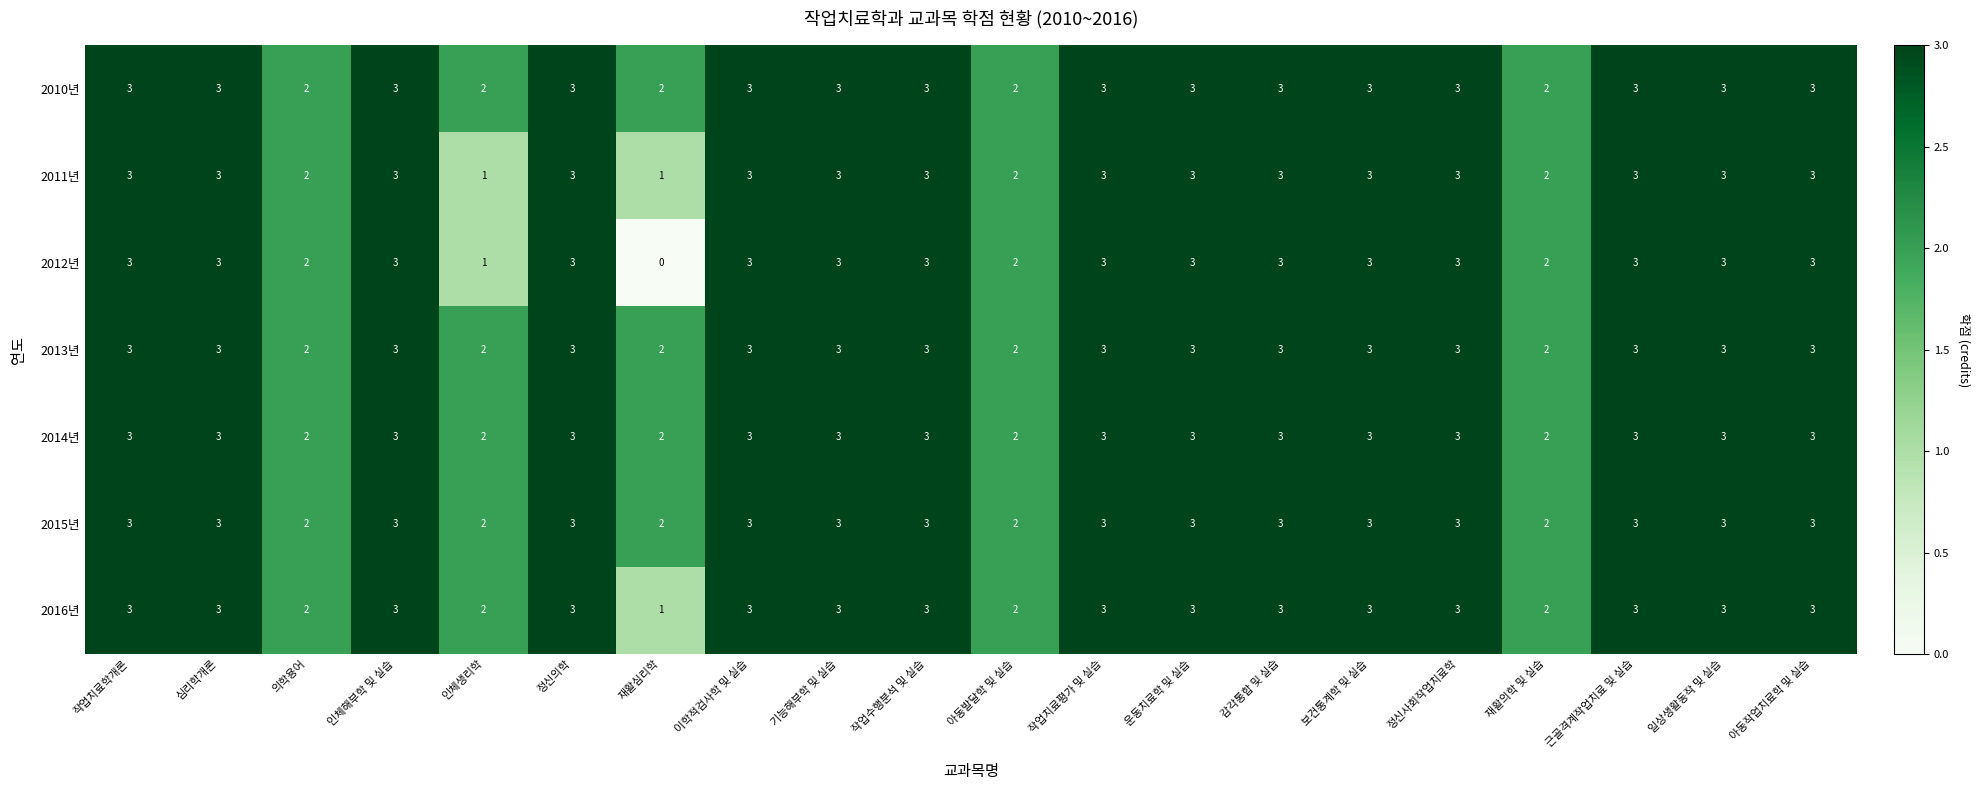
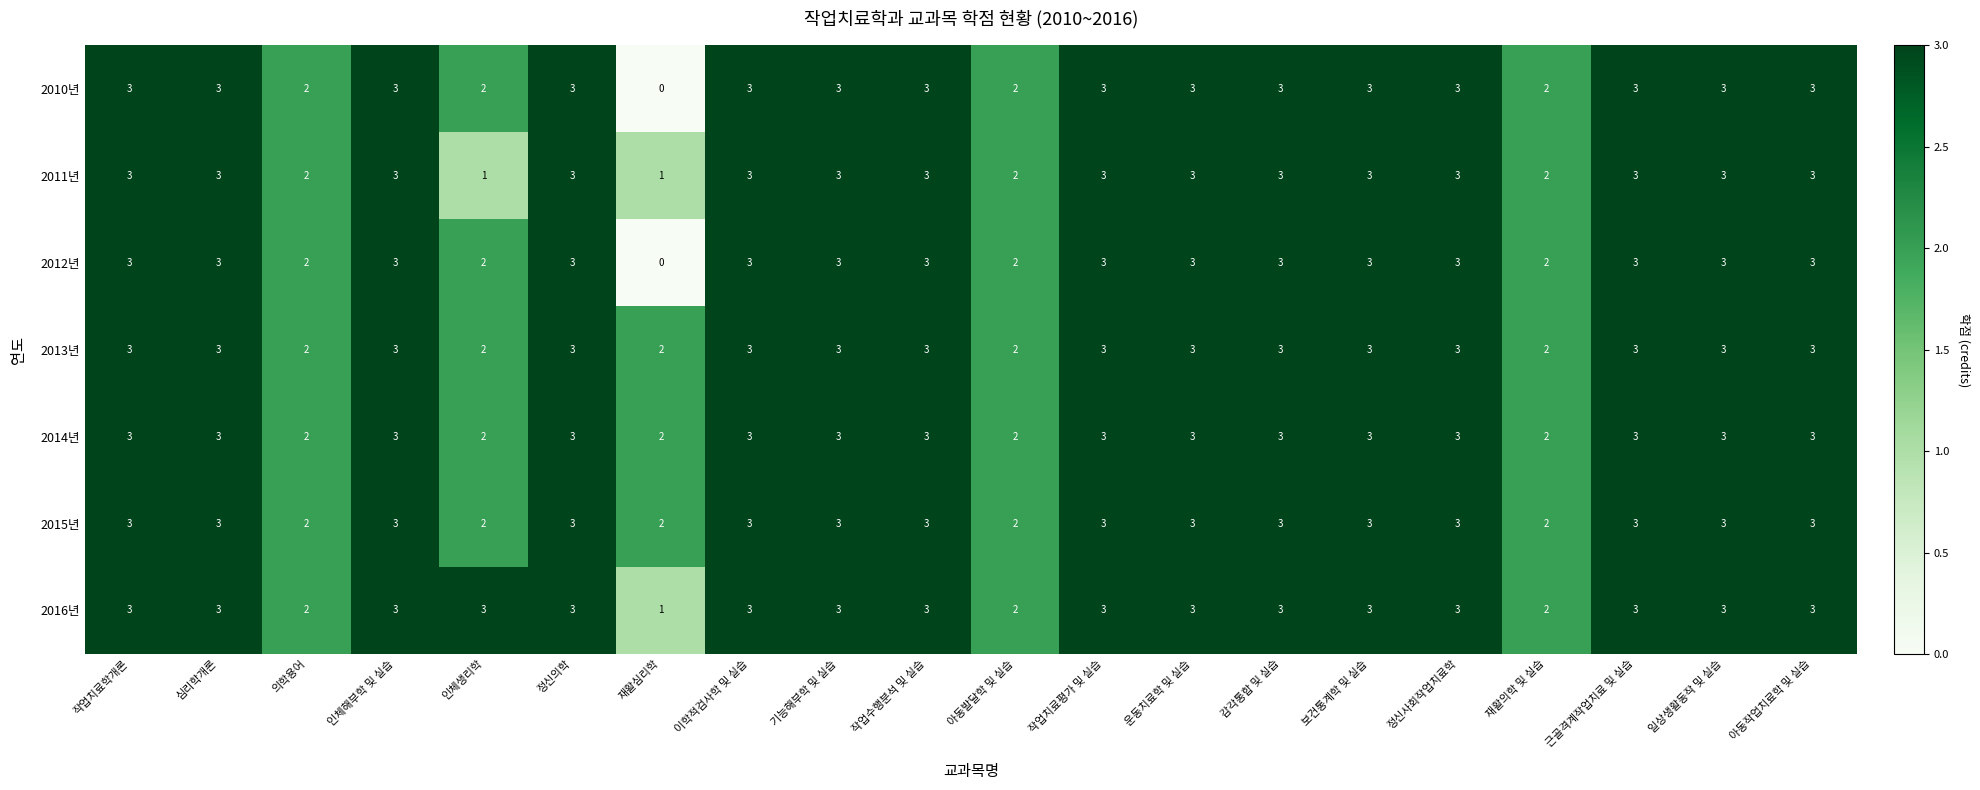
2010년, 재활심리학: 2 -> 0
2012년, 인체생리학: 1 -> 2
2016년, 인체생리학: 2 -> 3
